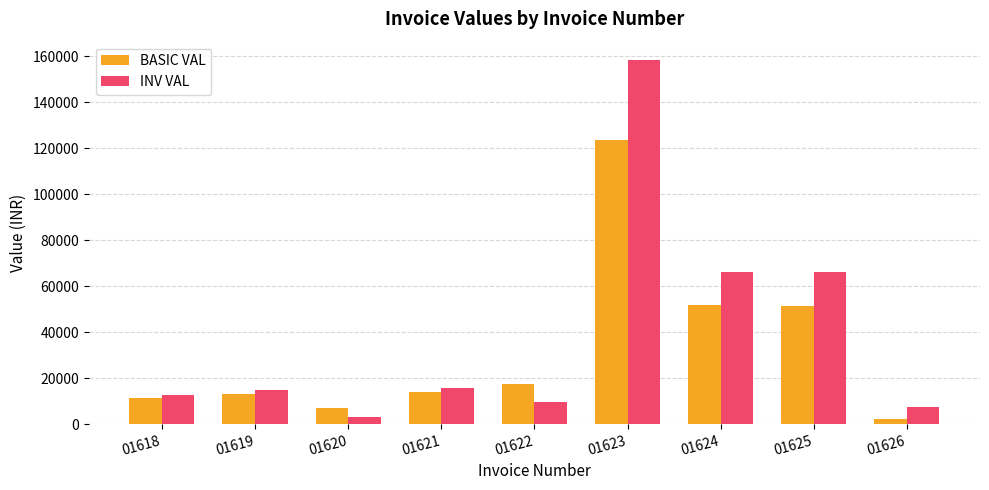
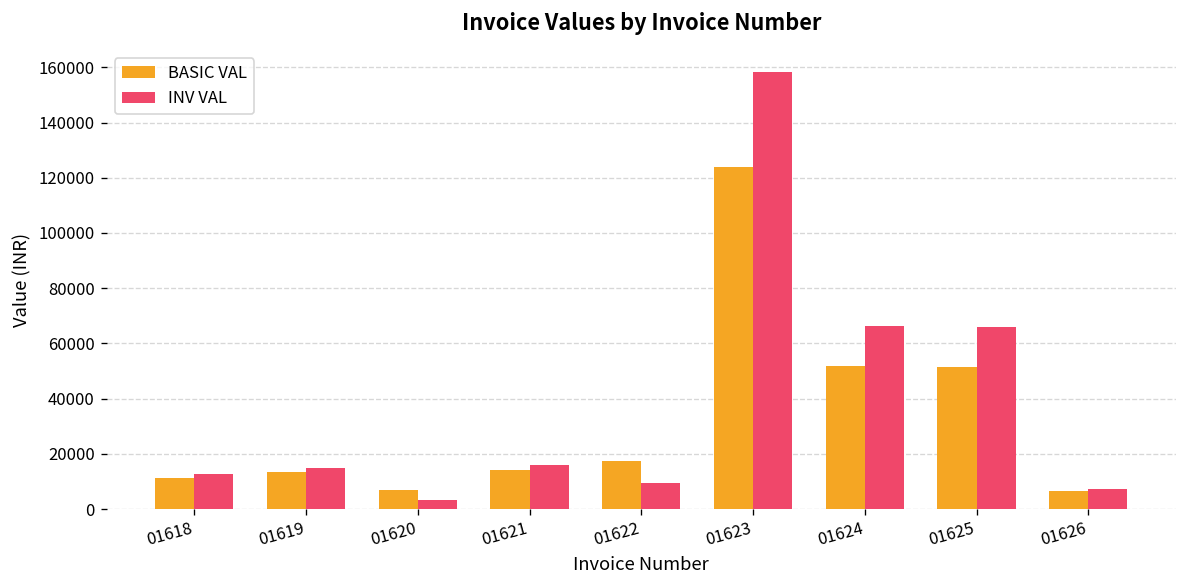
BASIC VAL, 01626: 2000 -> 6000
